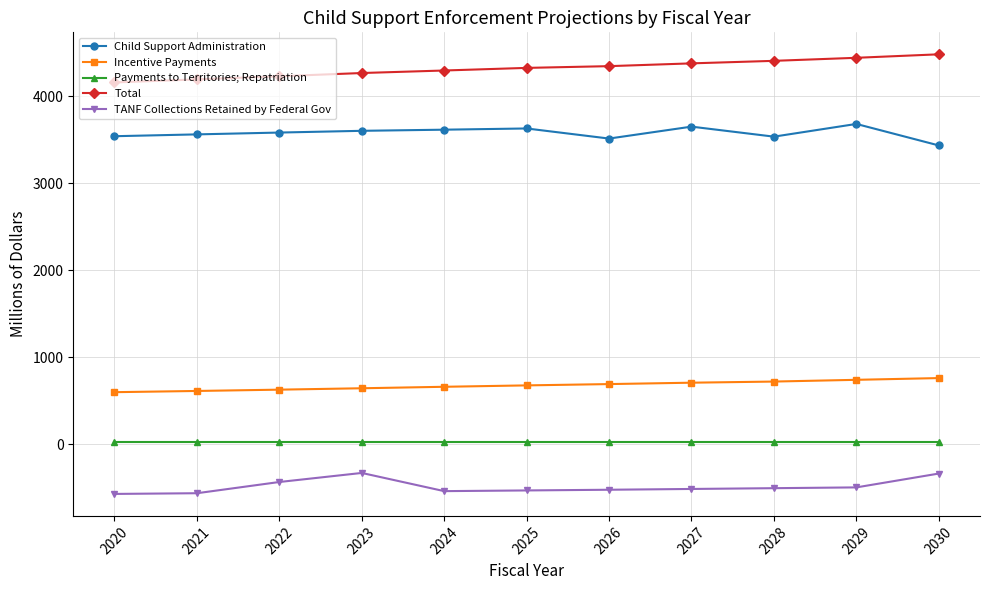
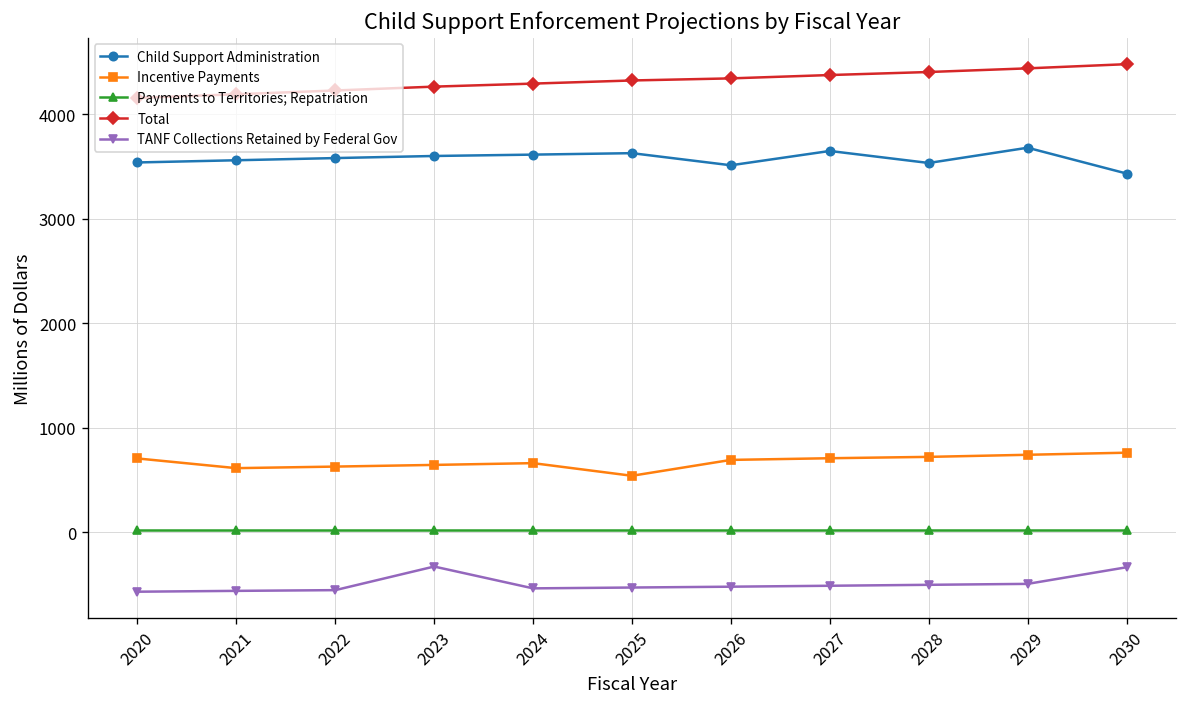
Incentive Payments, 2020: 600 -> 700
TANF Collections Retained by Federal Gov, 2022: -400 -> -600
Incentive Payments, 2025: 700 -> 500
